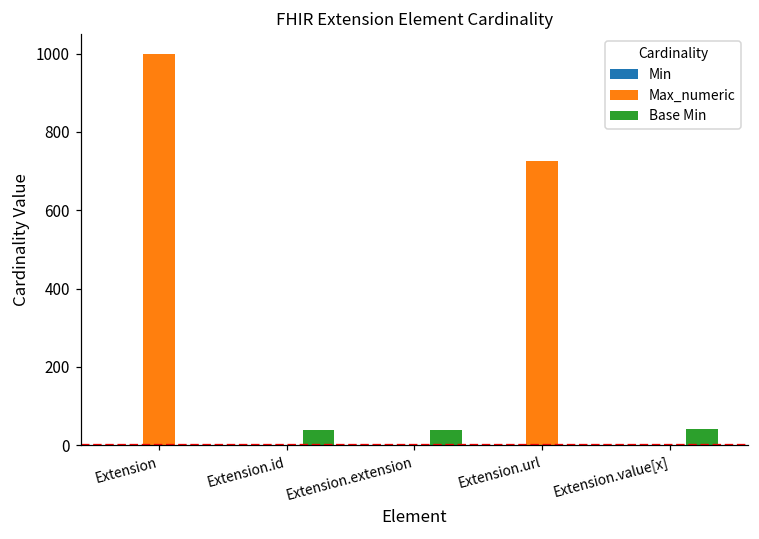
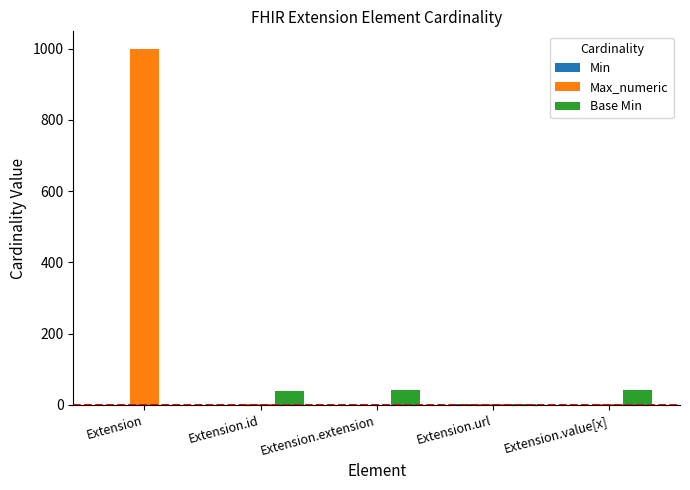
Max_numeric, Extension.url: 730 -> 0
